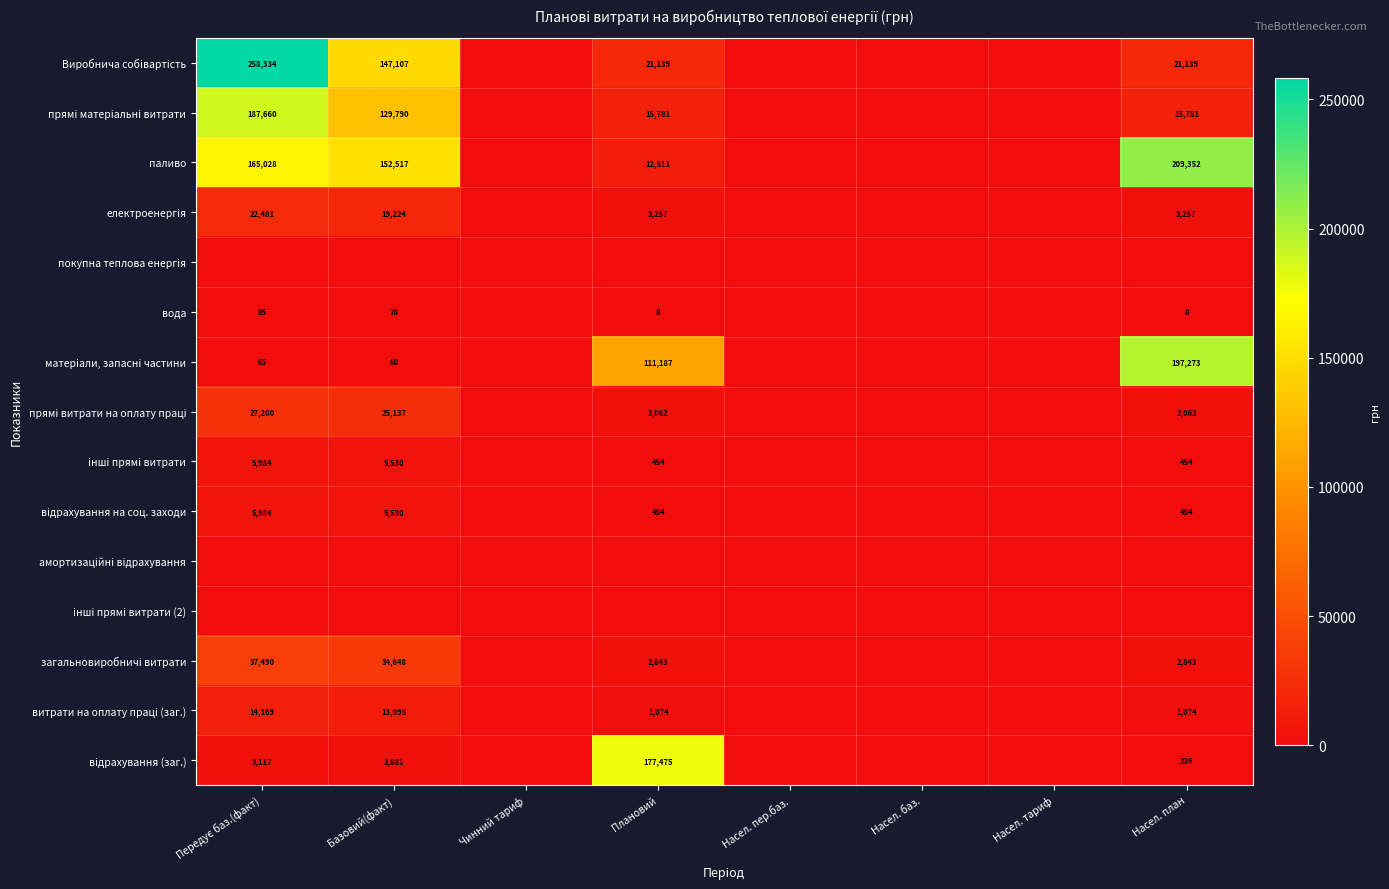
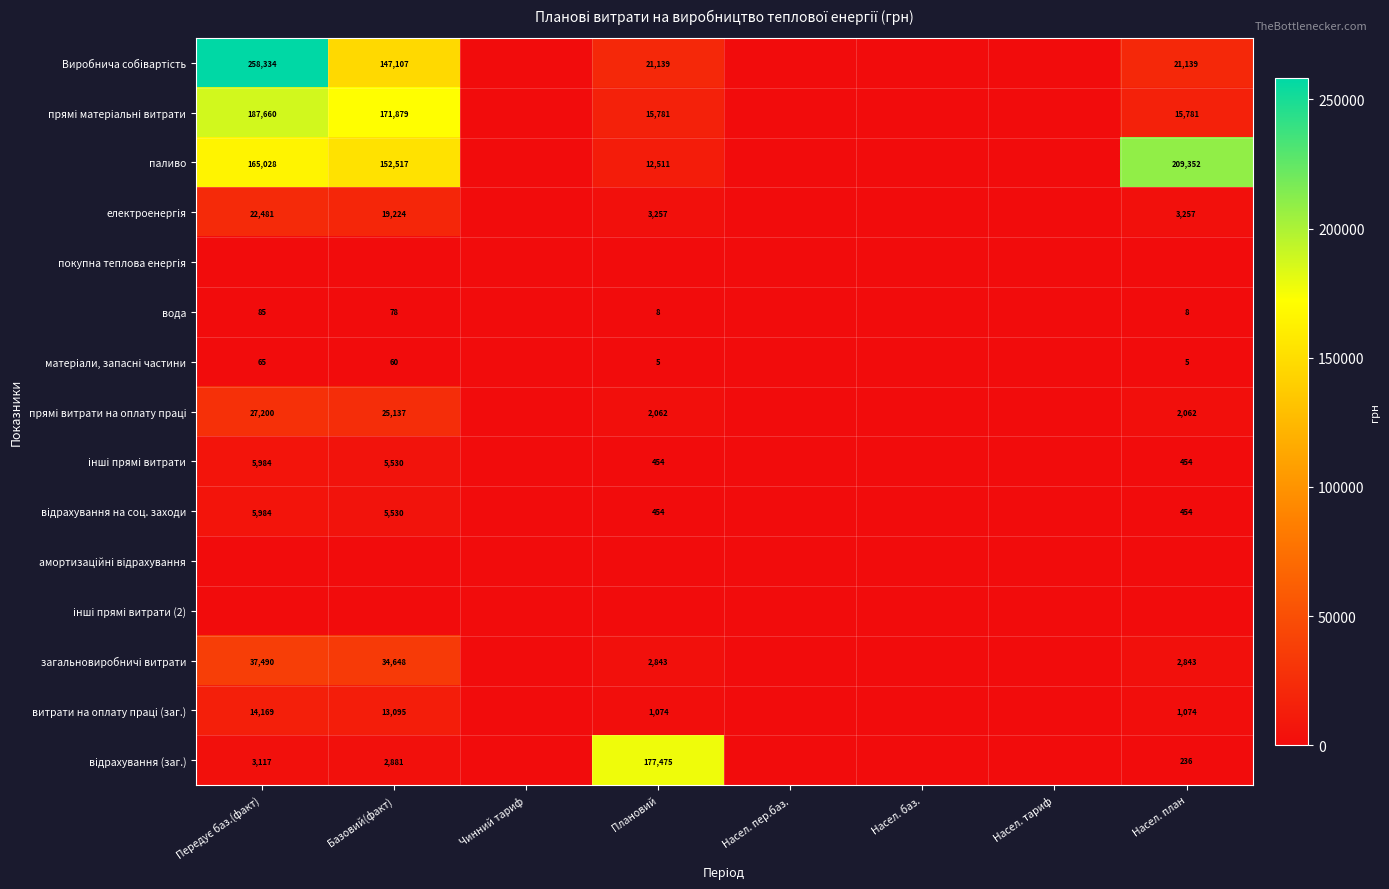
прямі матеріальні витрати, Базовий(факт): 129,790 -> 171,879
матеріали, запасні частини, Плановий: 111,187 -> 5
матеріали, запасні частини, Насел. план: 197,273 -> 5
